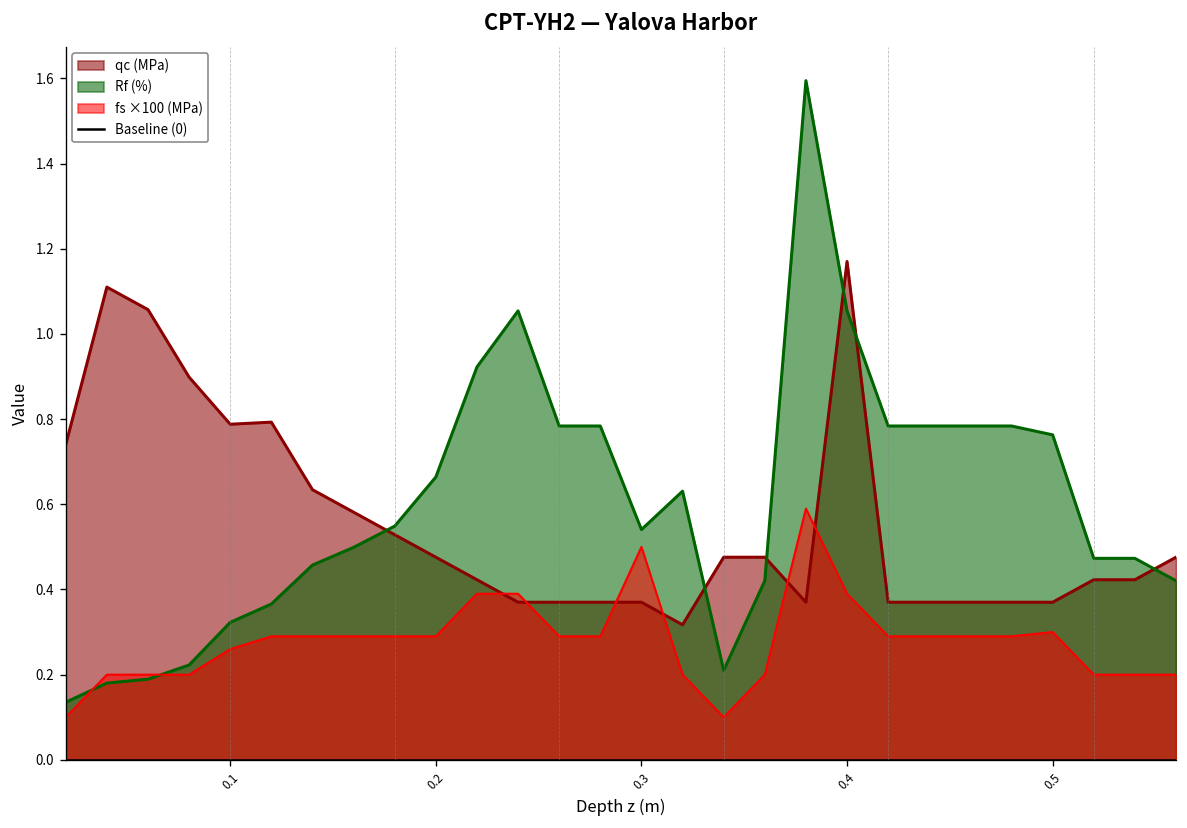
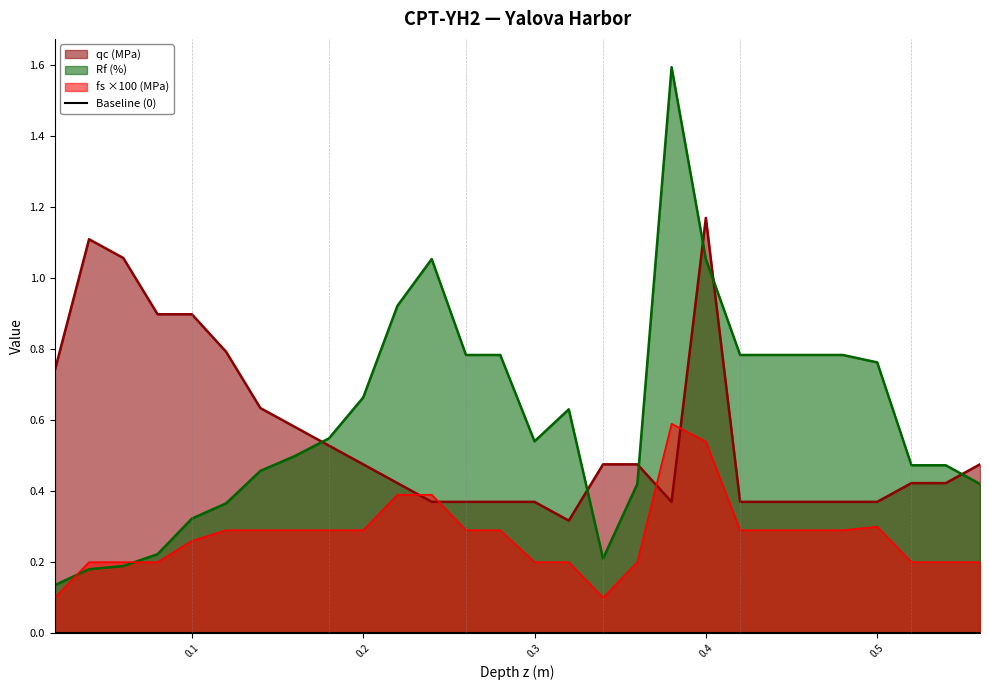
qc (MPa), 0.1: 0.79 -> 0.90
fs ×100 (MPa), 0.3: 0.50 -> 0.20
fs ×100 (MPa), 0.4: 0.39 -> 0.54
